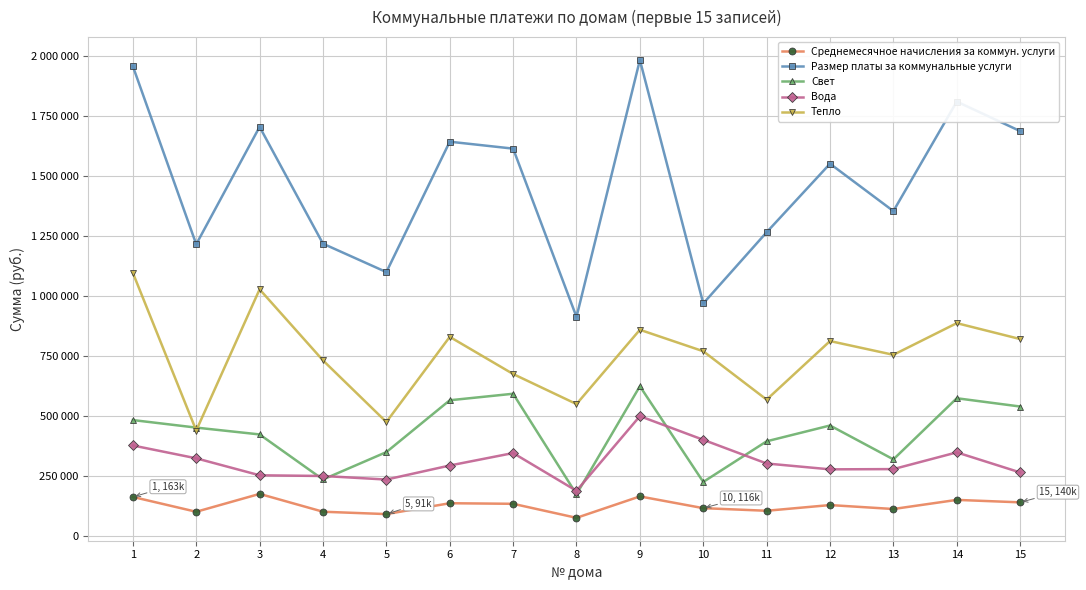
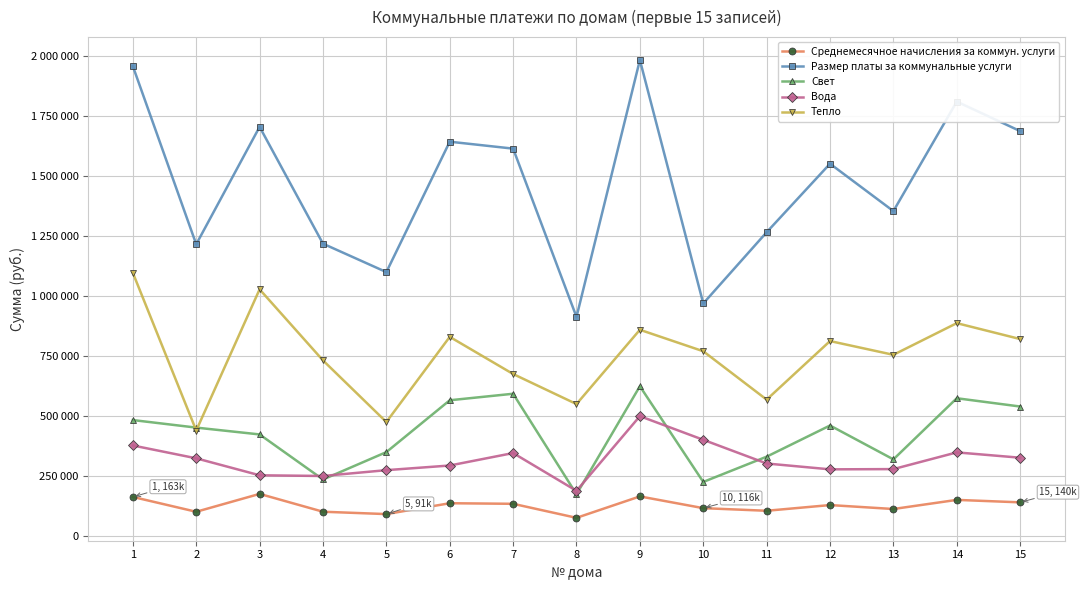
Вода, 5: 240000 -> 270000
Свет, 11: 400000 -> 330000
Вода, 15: 270000 -> 330000
